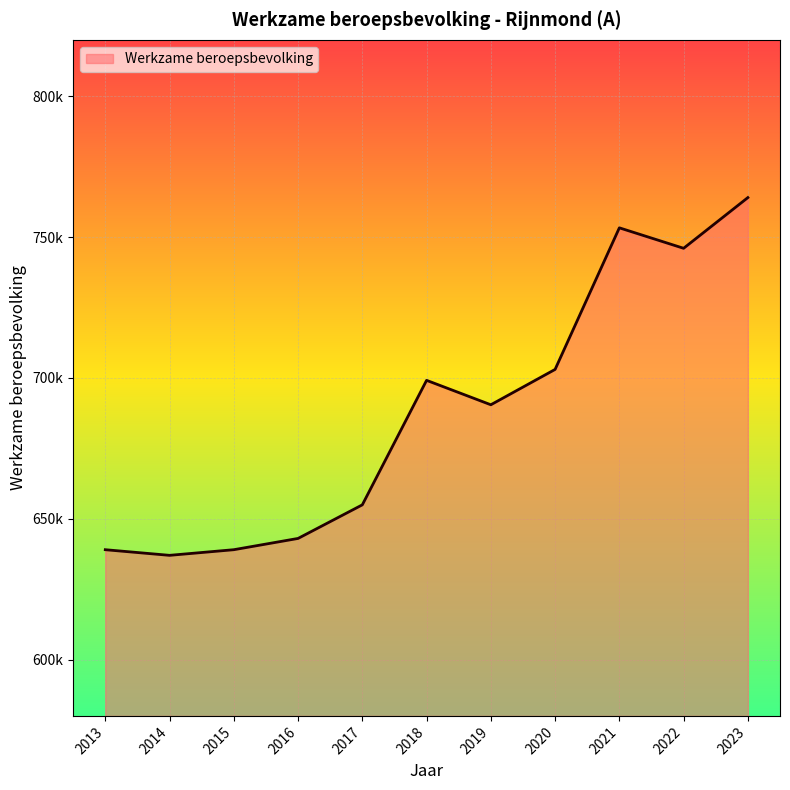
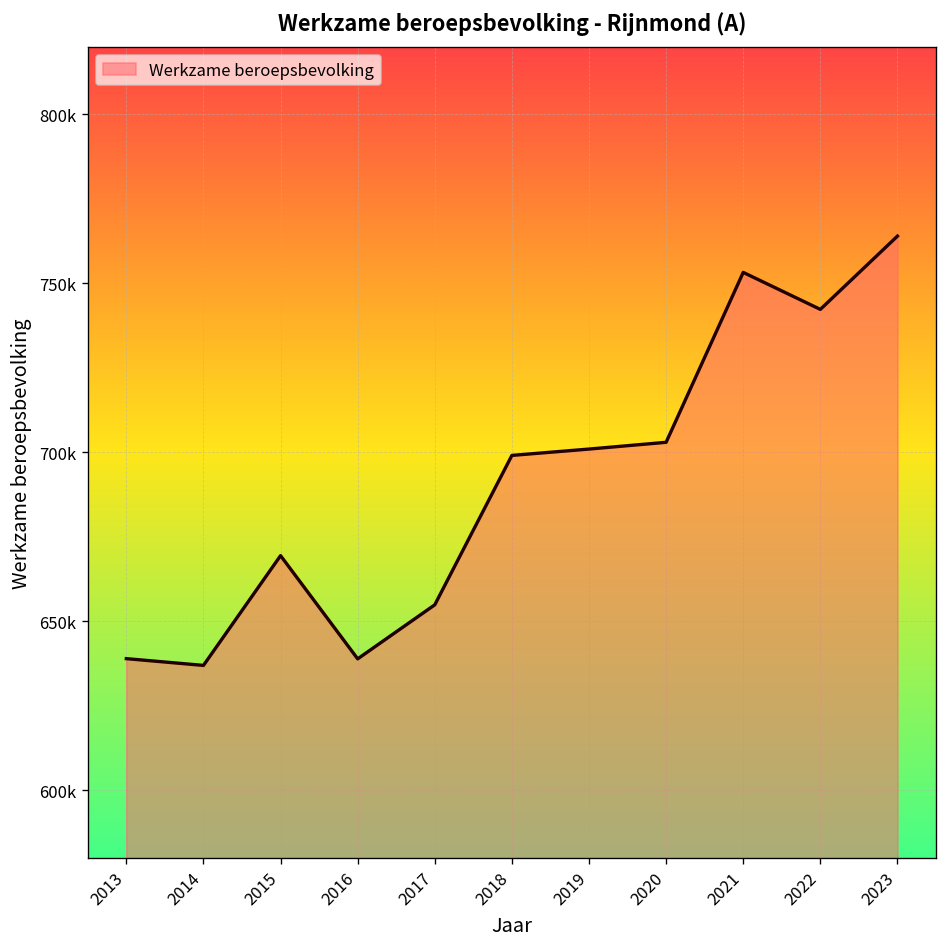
2015: 639000 -> 669000
2016: 643000 -> 639000
2019: 690000 -> 701000
2022: 746000 -> 742000
